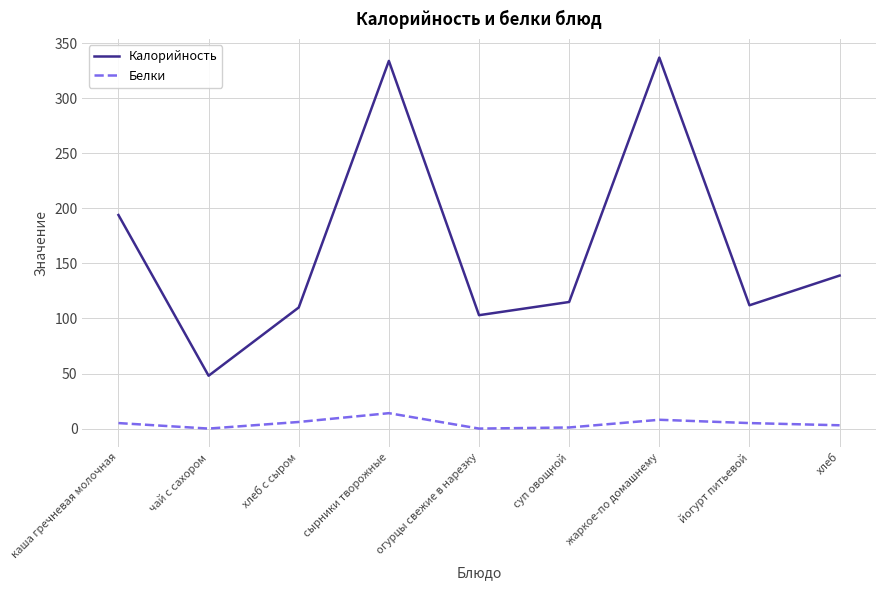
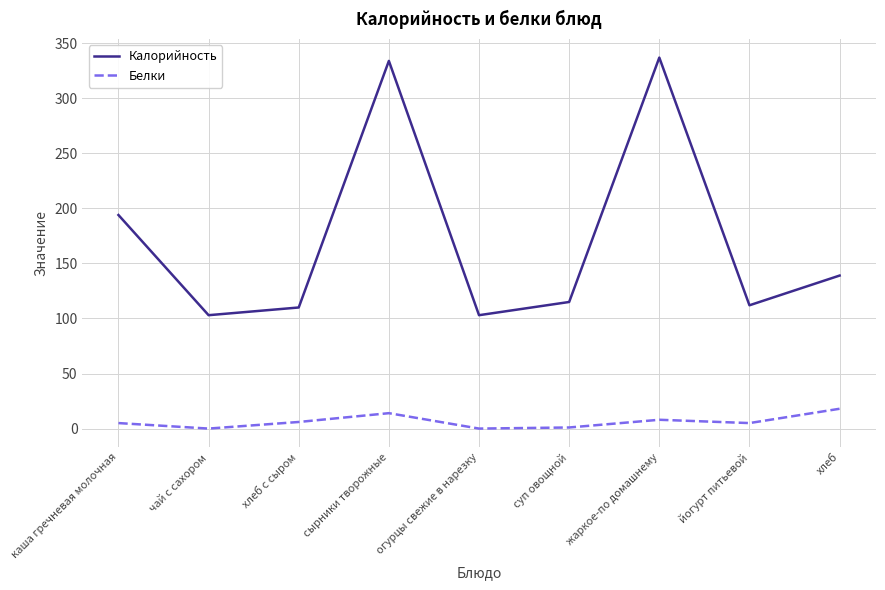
Калорийность, чай с сахором: 48 -> 103
Белки, хлеб: 3 -> 18
